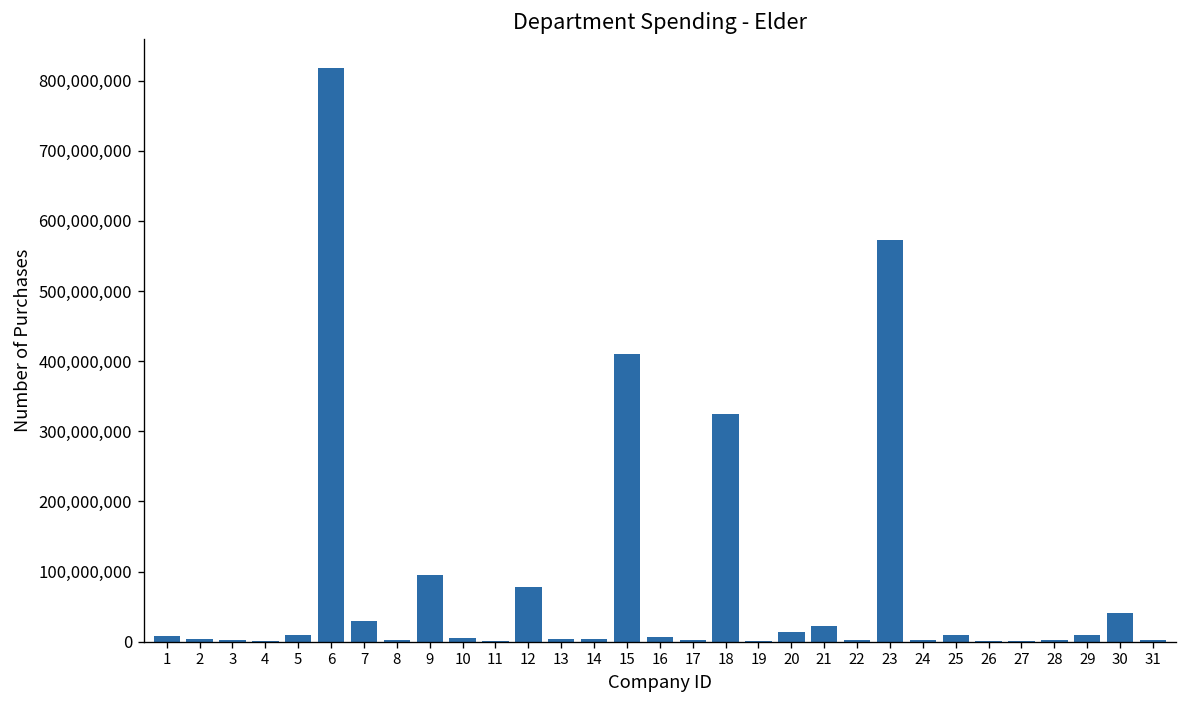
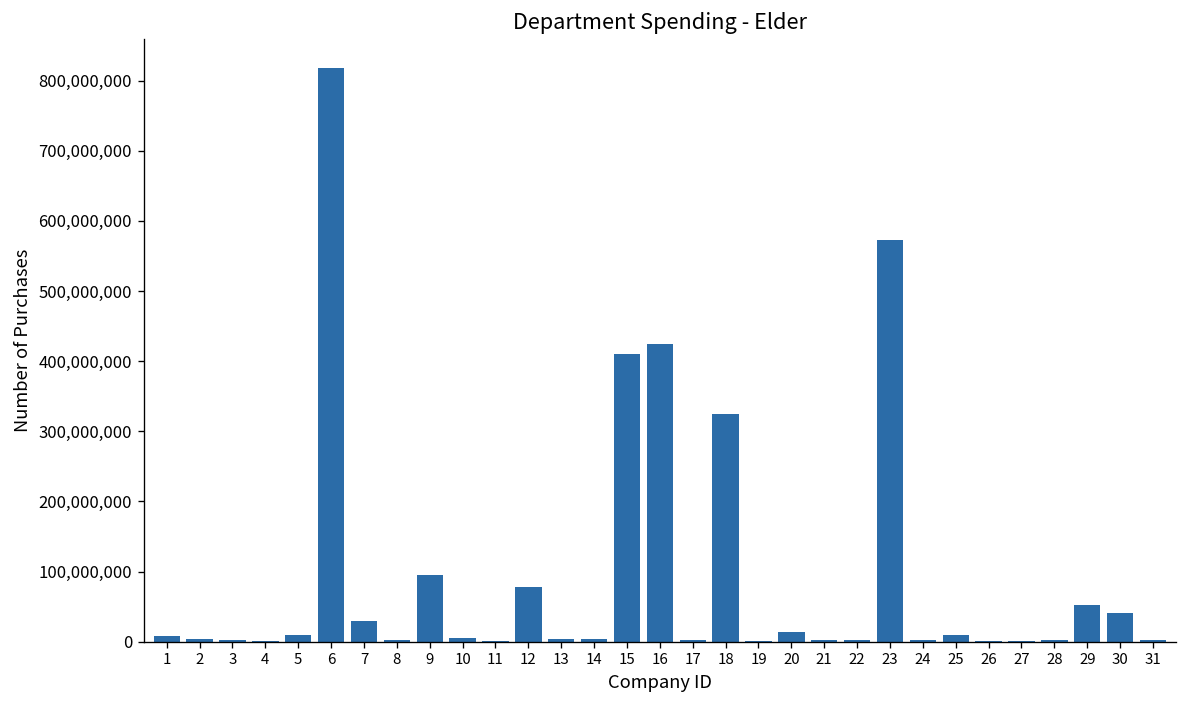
16: 10,000,000 -> 420,000,000
21: 20,000,000 -> 0
29: 10,000,000 -> 50,000,000
